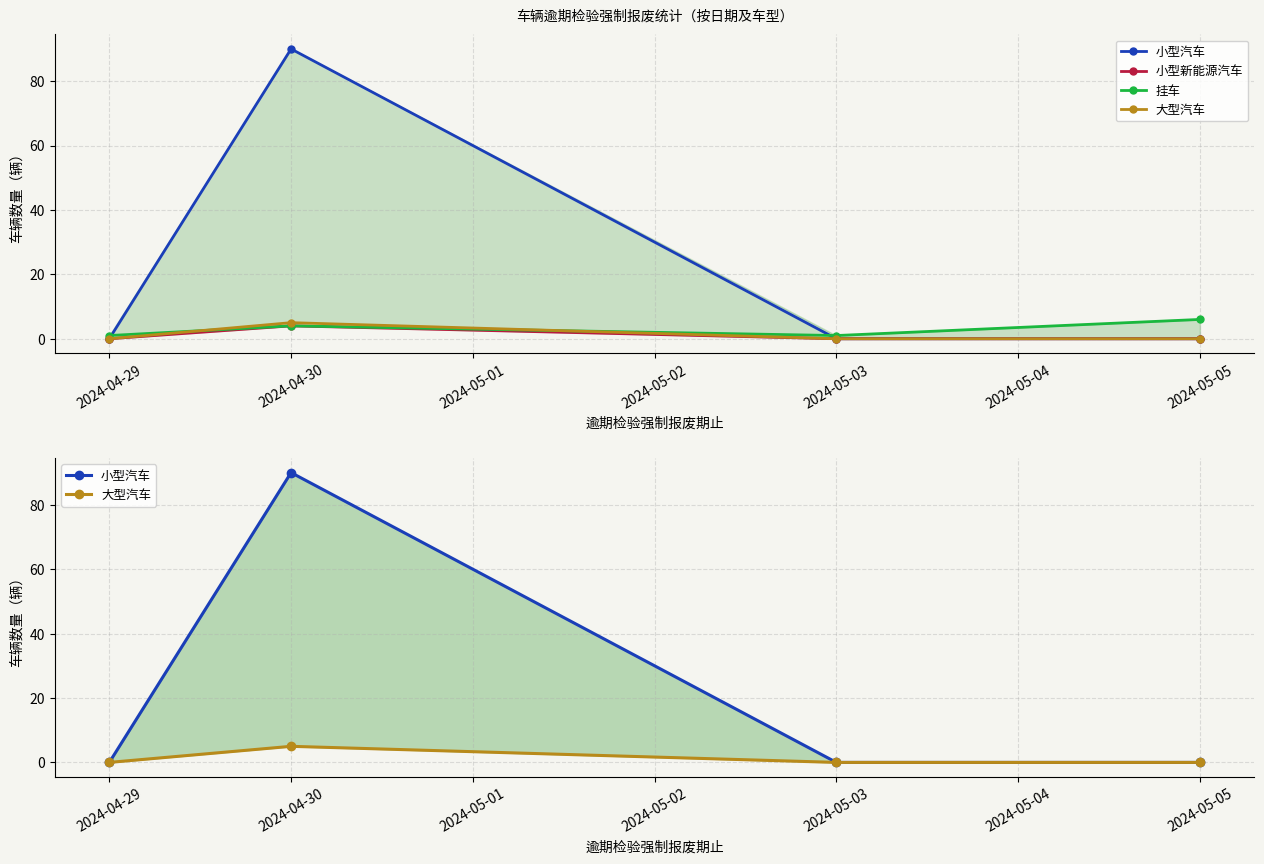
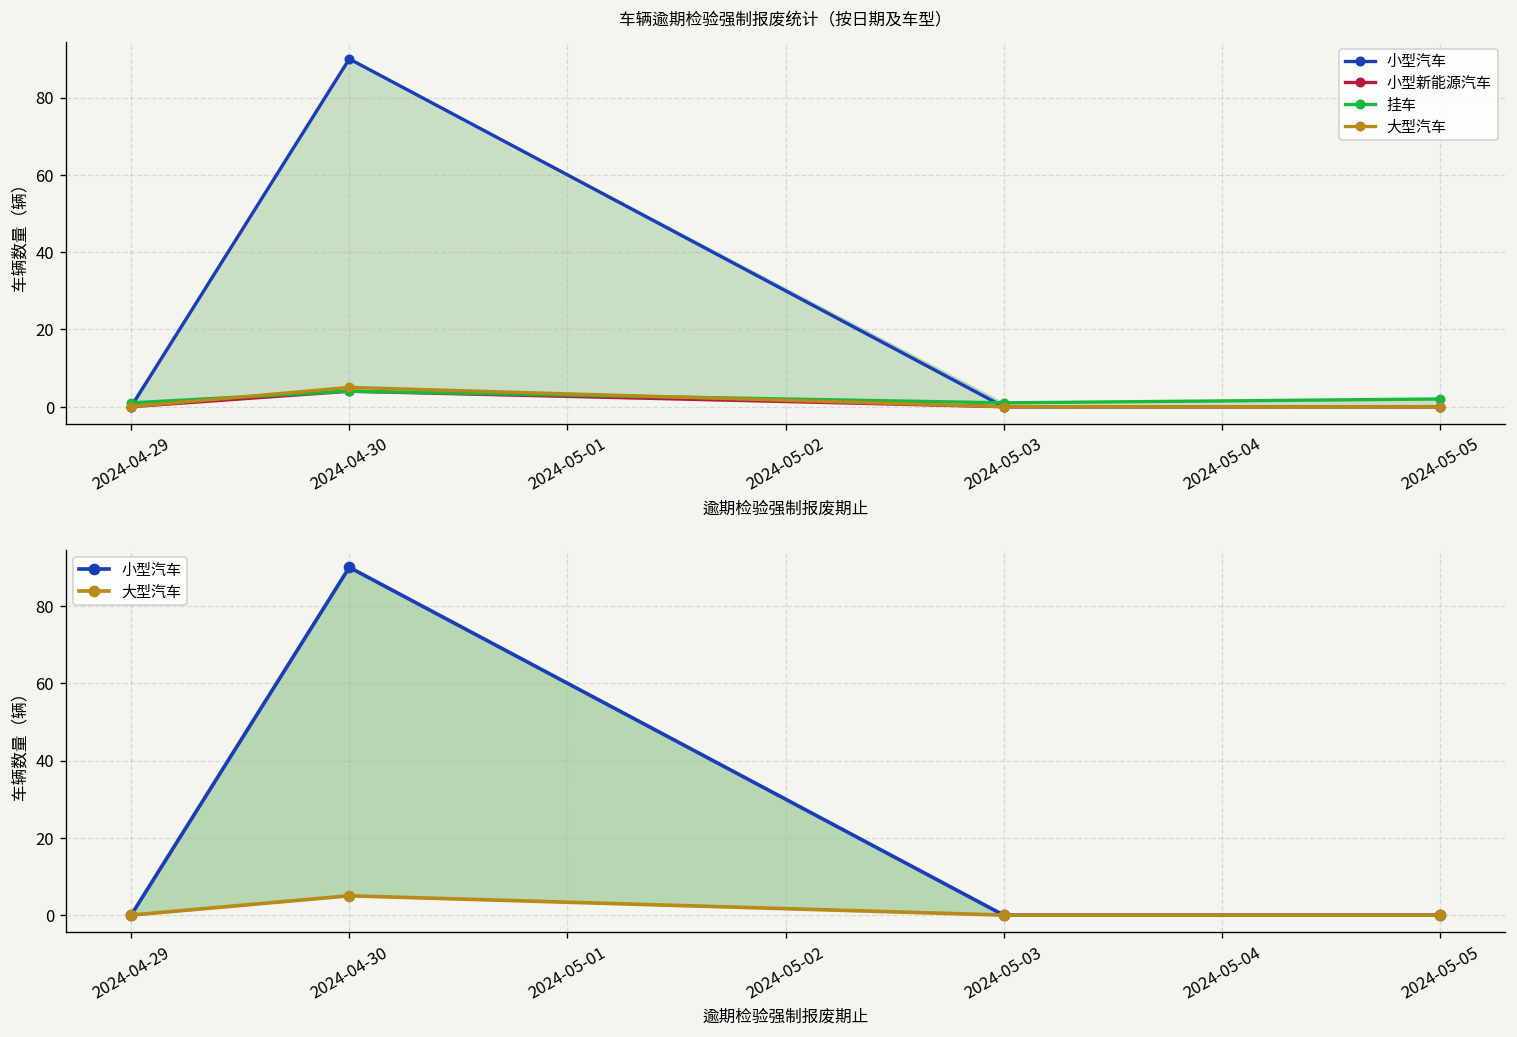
车辆逾期检验强制报废统计（按日期及车型）, 挂车, 2024-05-05: 6 -> 2
